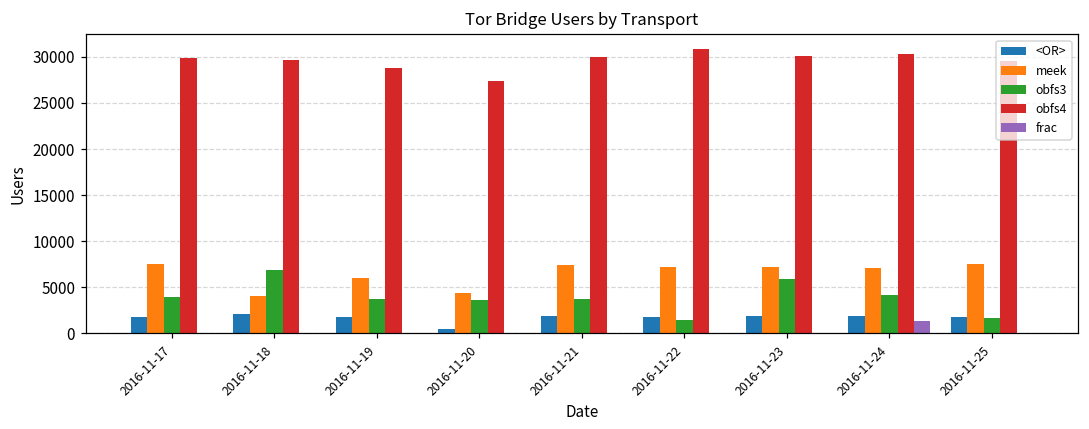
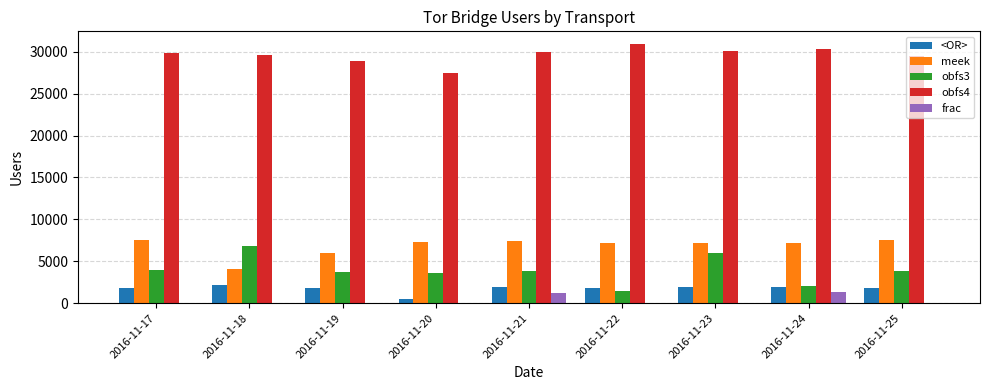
meek, 2016-11-20: 4000 -> 7000
frac, 2016-11-21: 0 -> 1000
obfs3, 2016-11-24: 4000 -> 2000
obfs3, 2016-11-25: 2000 -> 4000
